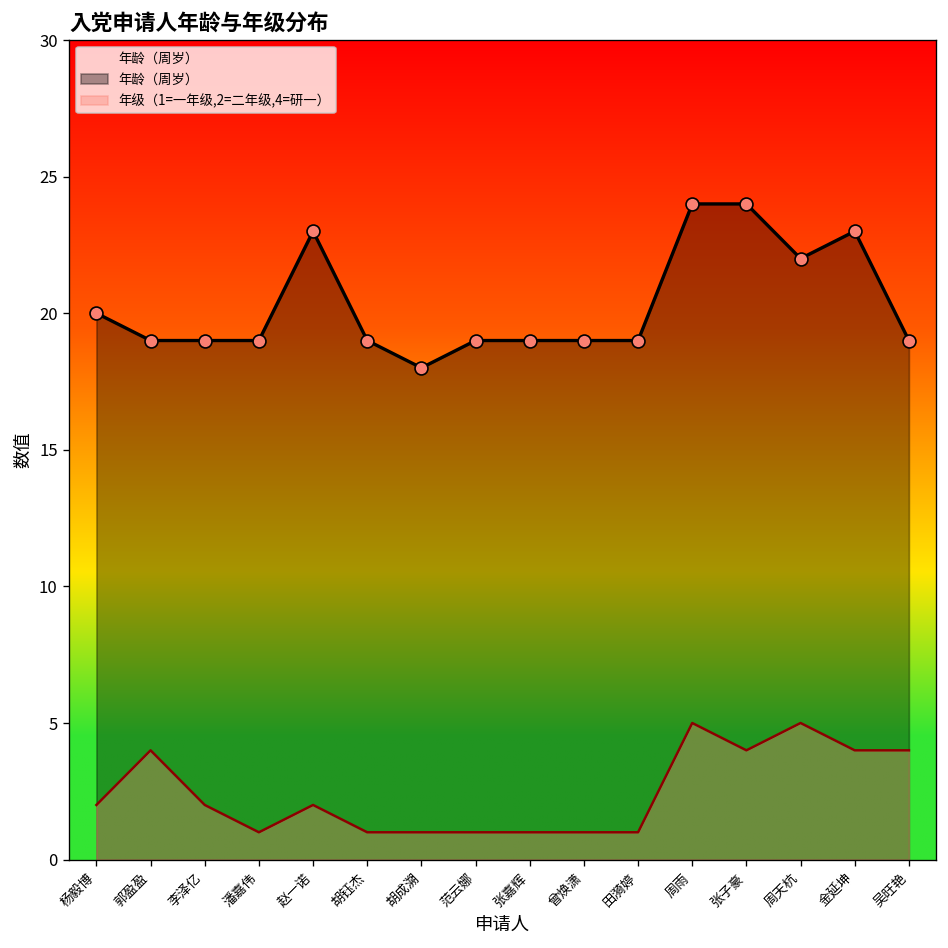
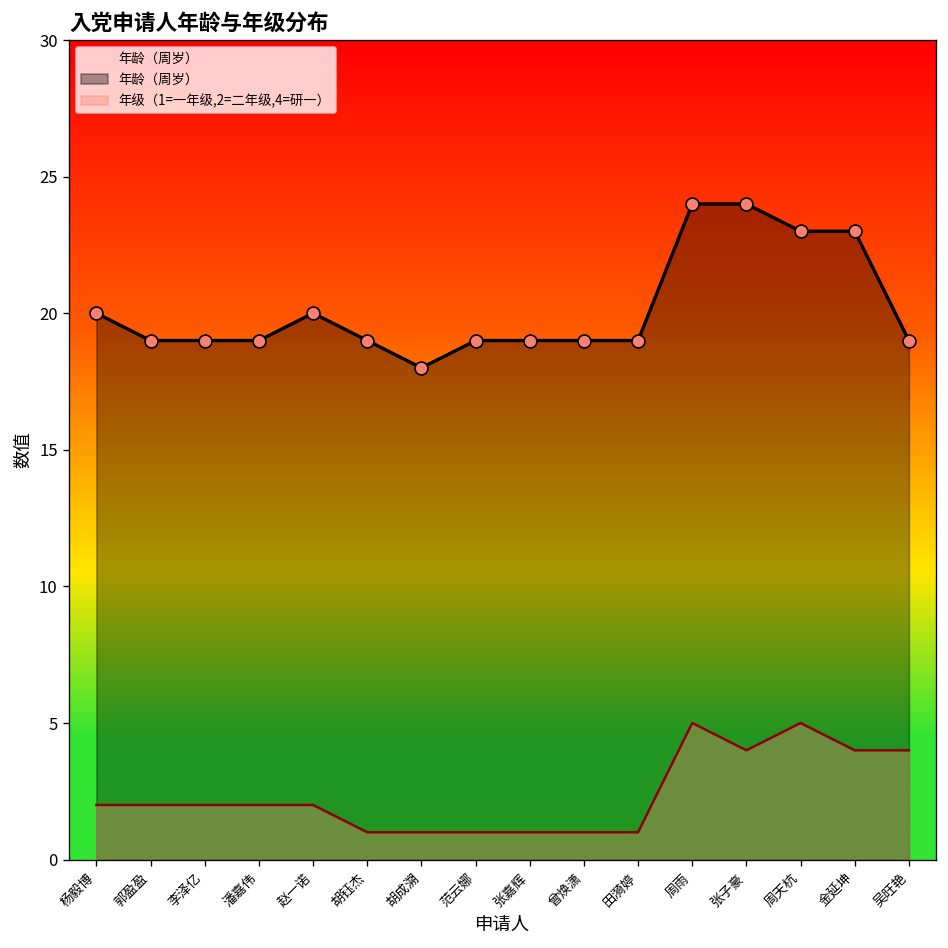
年级（1=一年级,2=二年级,4=研一）, 郭盈盈: 4 -> 2
年级（1=一年级,2=二年级,4=研一）, 潘嘉伟: 1 -> 2
年龄（周岁）, 赵一诺: 23 -> 20
年龄（周岁）, 周天杭: 22 -> 23
